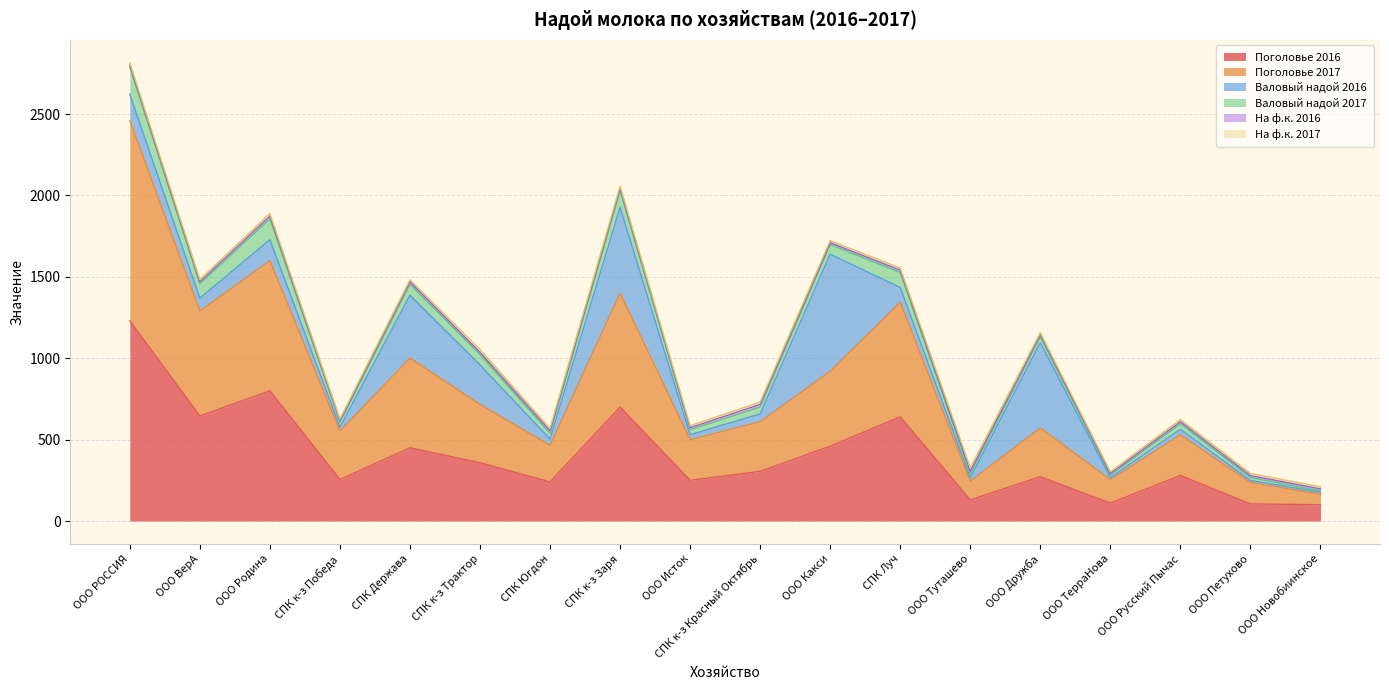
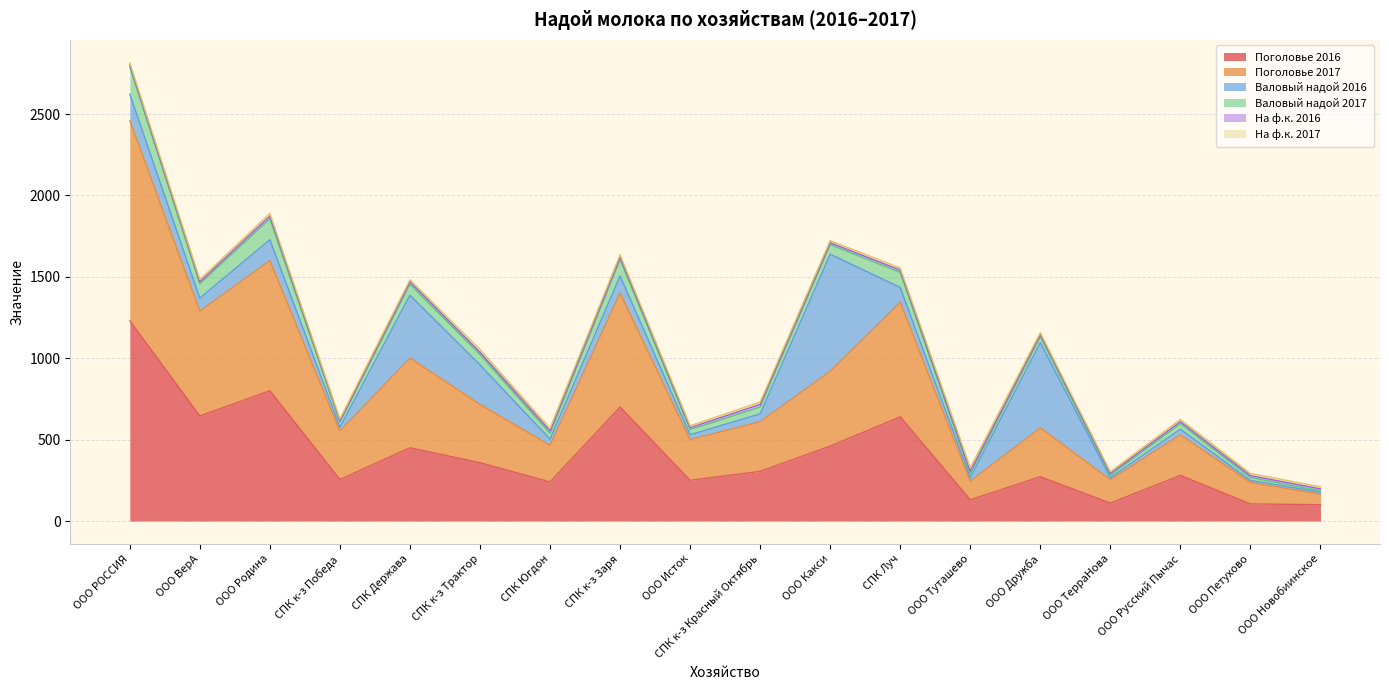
Валовый надой 2016, СПК к-з Заря: 530 -> 110
